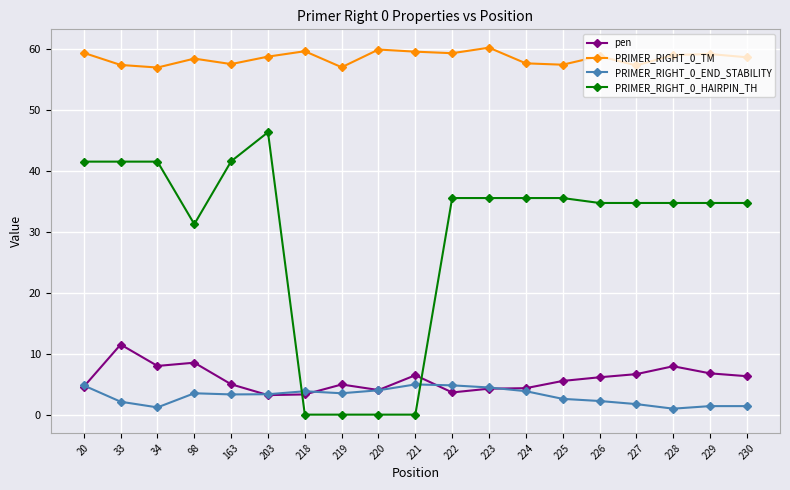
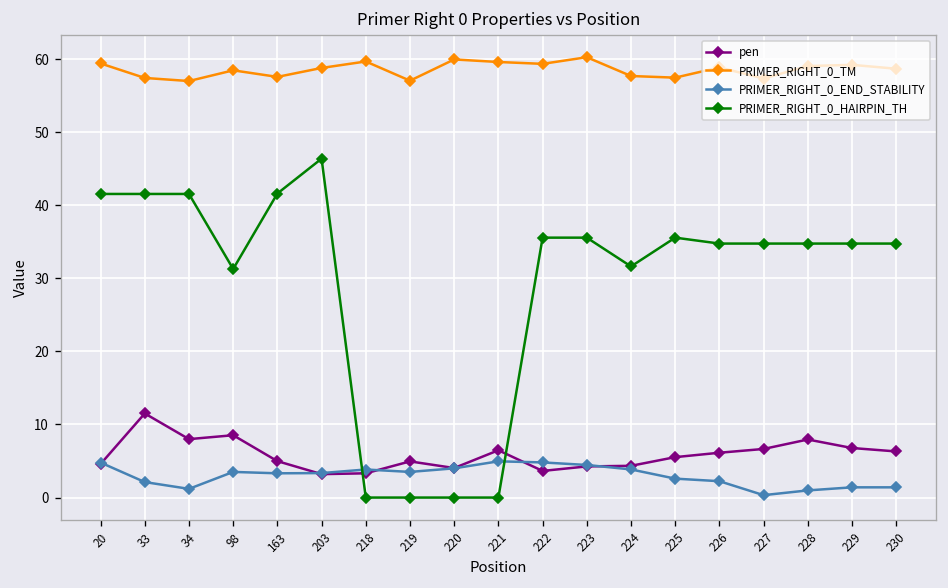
PRIMER_RIGHT_0_HAIRPIN_TH, 224: 36 -> 32
PRIMER_RIGHT_0_END_STABILITY, 227: 2 -> 0
